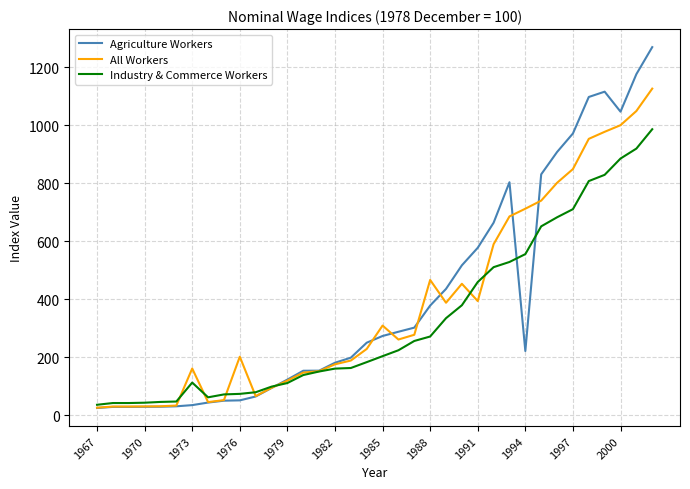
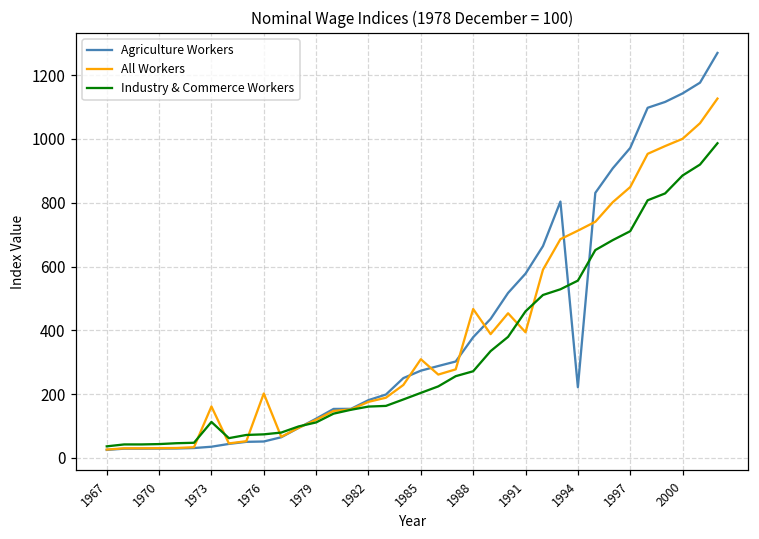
Agriculture Workers, 2000: 1050 -> 1140
